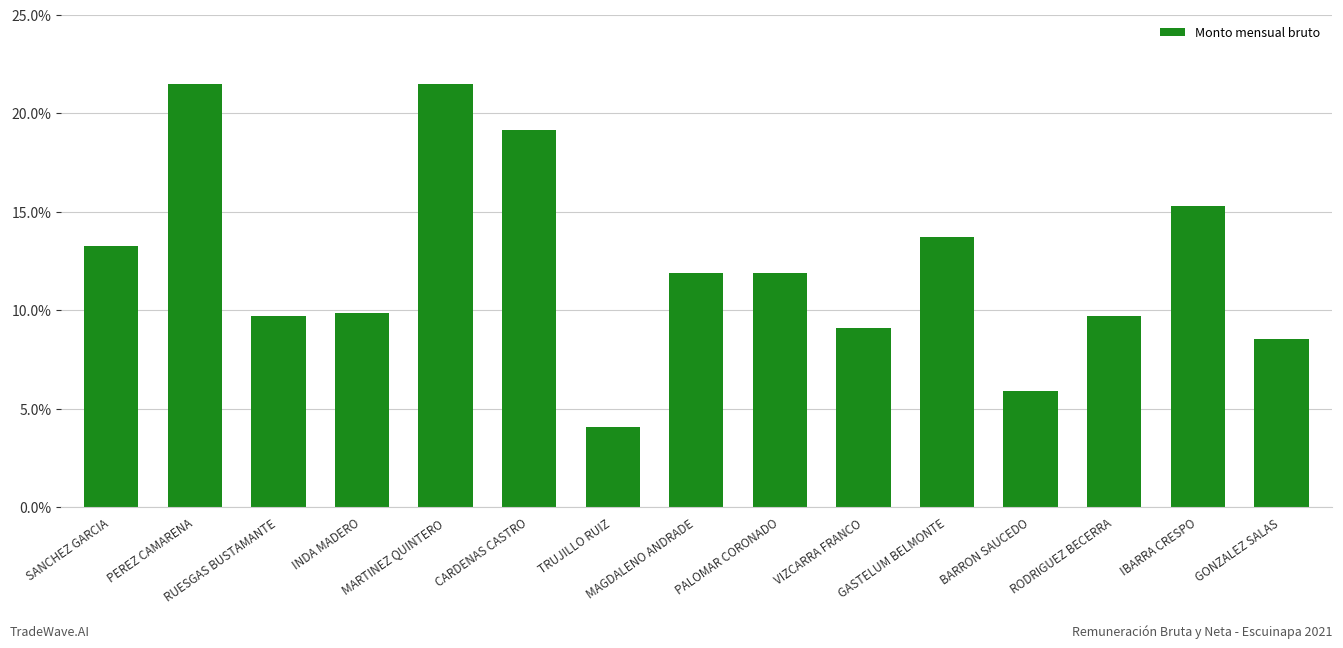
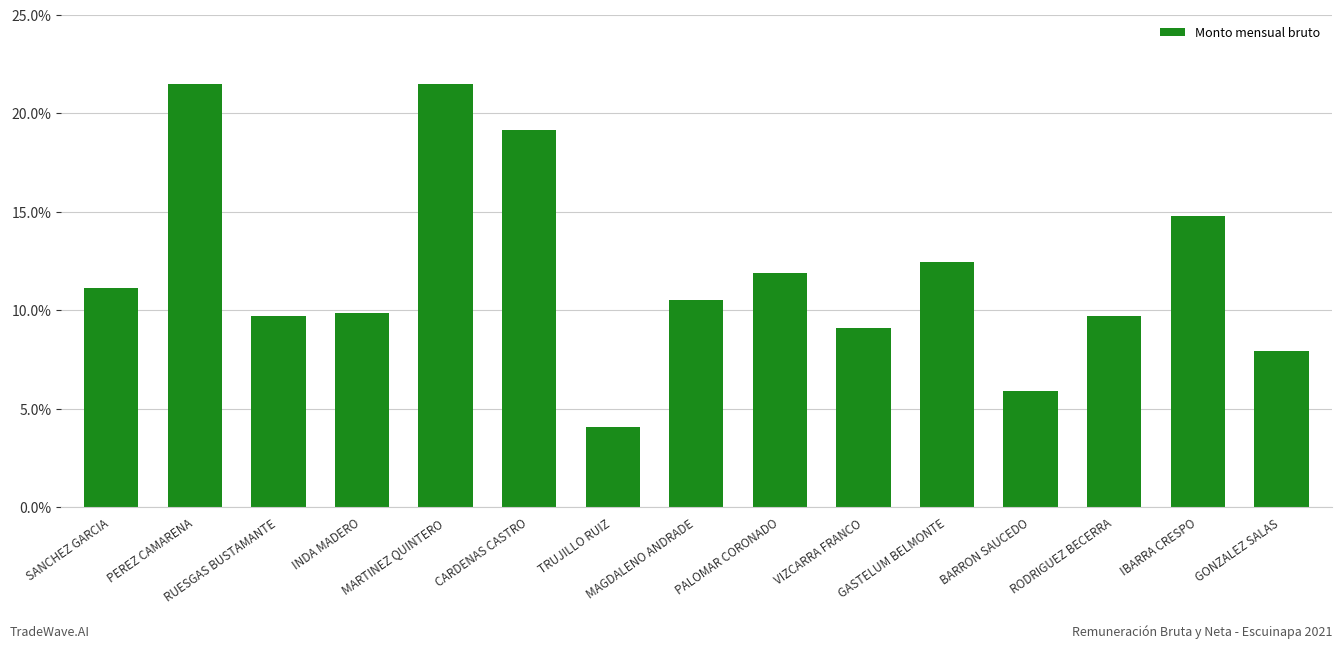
SANCHEZ GARCIA: 13.2% -> 11.1%
MAGDALENO ANDRADE: 11.9% -> 10.5%
GASTELUM BELMONTE: 13.7% -> 12.5%
IBARRA CRESPO: 15.3% -> 14.8%
GONZALEZ SALAS: 8.6% -> 7.9%
